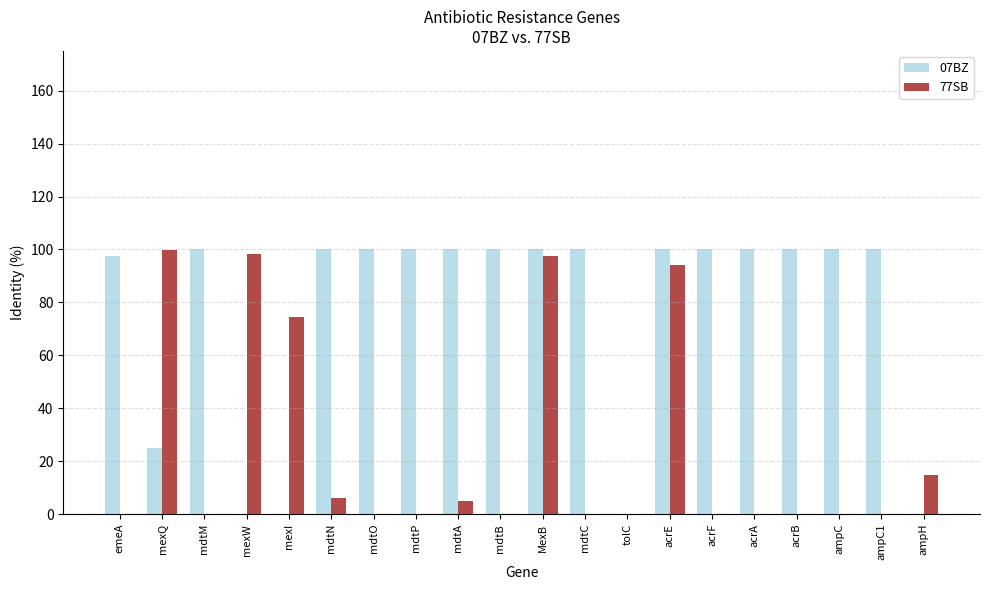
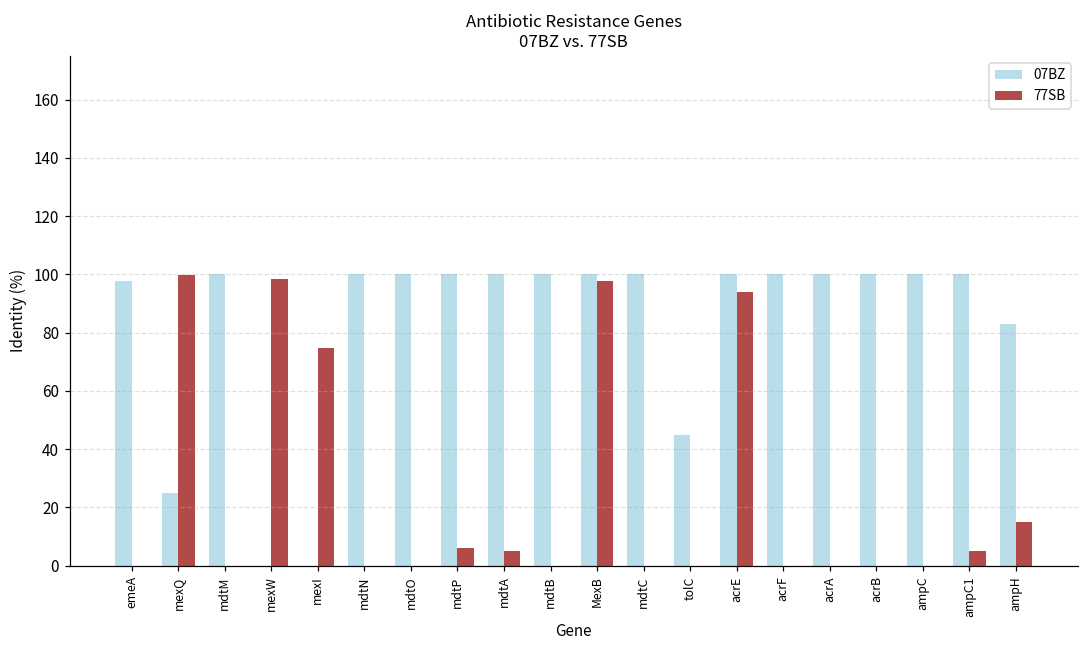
77SB, mdtN: 6 -> 0
77SB, mdtP: 0 -> 6
07BZ, tolC: 0 -> 45
77SB, ampC1: 0 -> 5
07BZ, ampH: 0 -> 83
